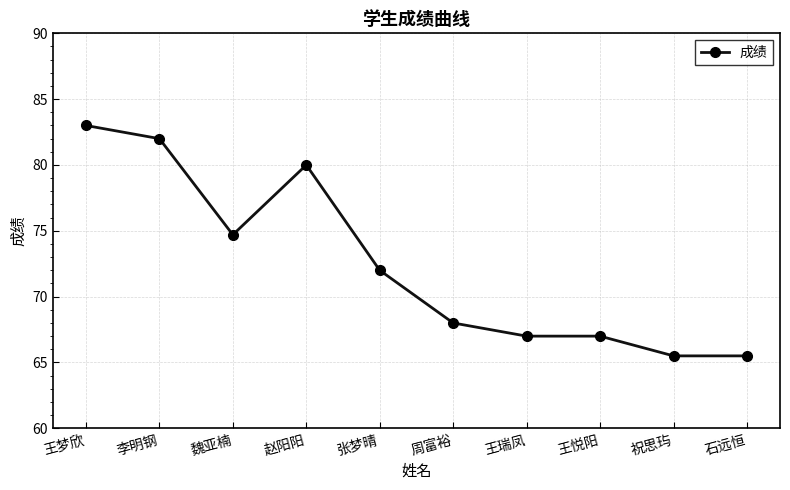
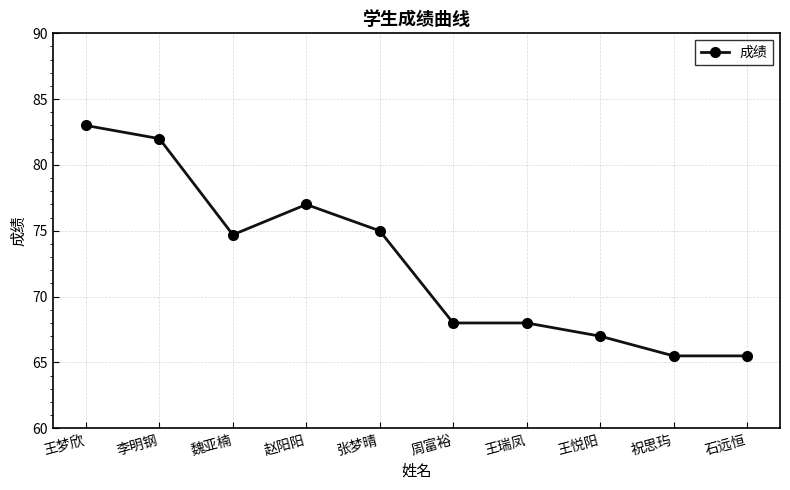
赵阳阳: 80 -> 77
张梦晴: 72 -> 75
王瑞凤: 67 -> 68
